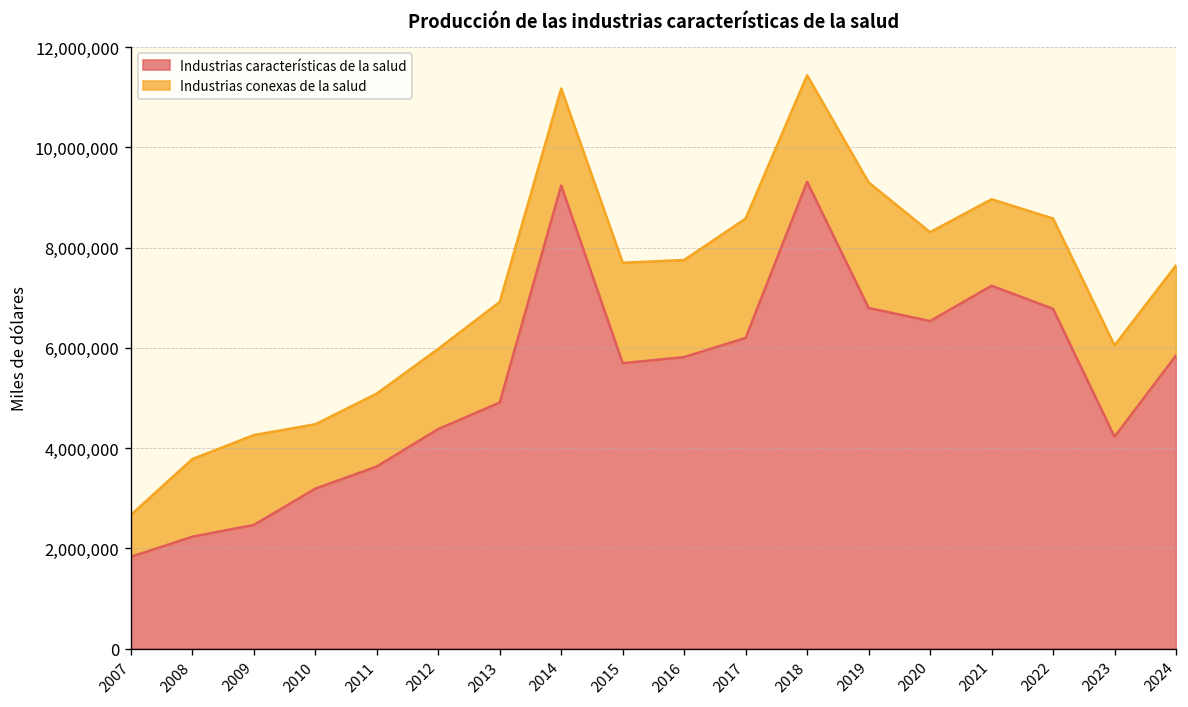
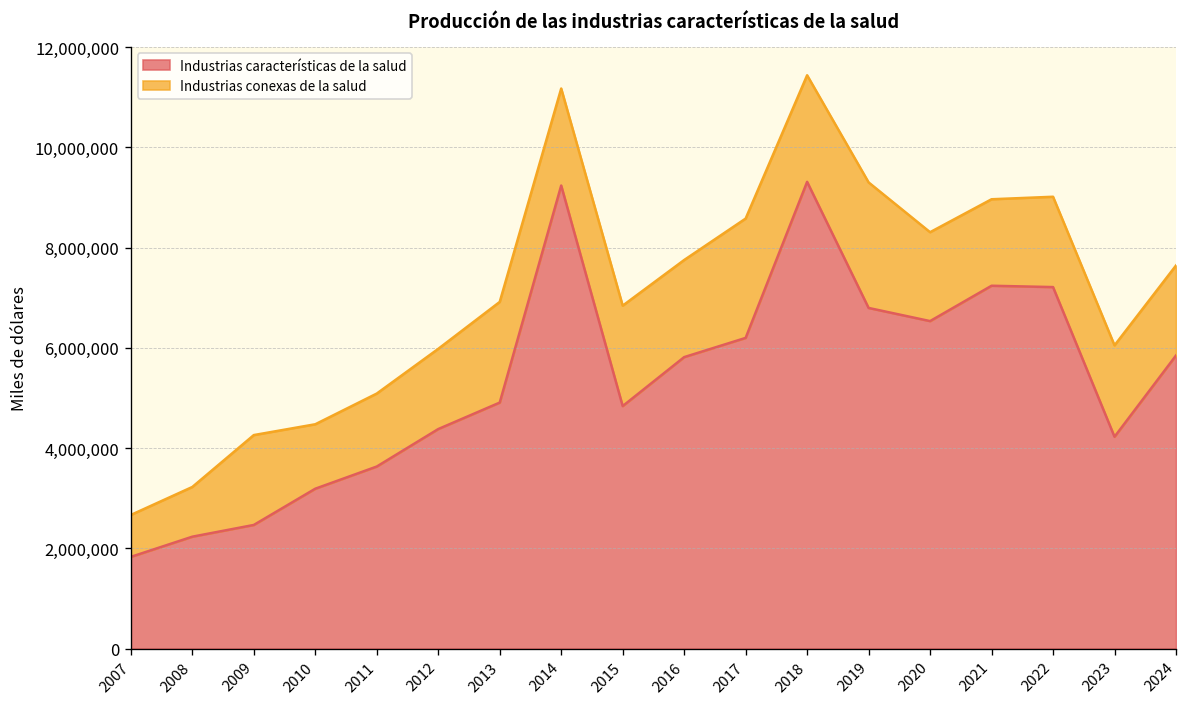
Industrias conexas de la salud, 2008: 1,500,000 -> 1,000,000
Industrias características de la salud, 2015: 5,700,000 -> 4,800,000
Industrias características de la salud, 2022: 6,800,000 -> 7,200,000
